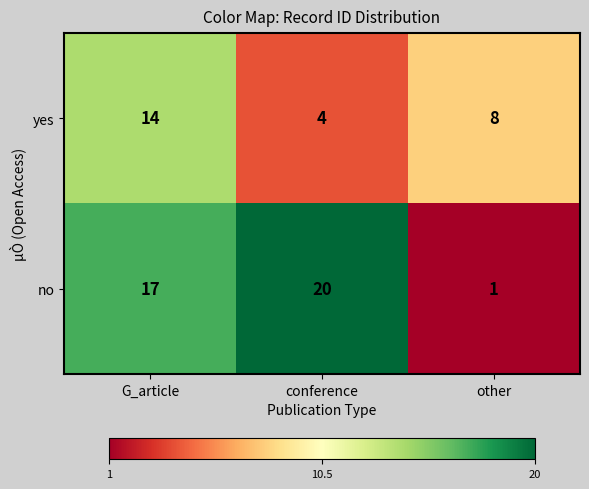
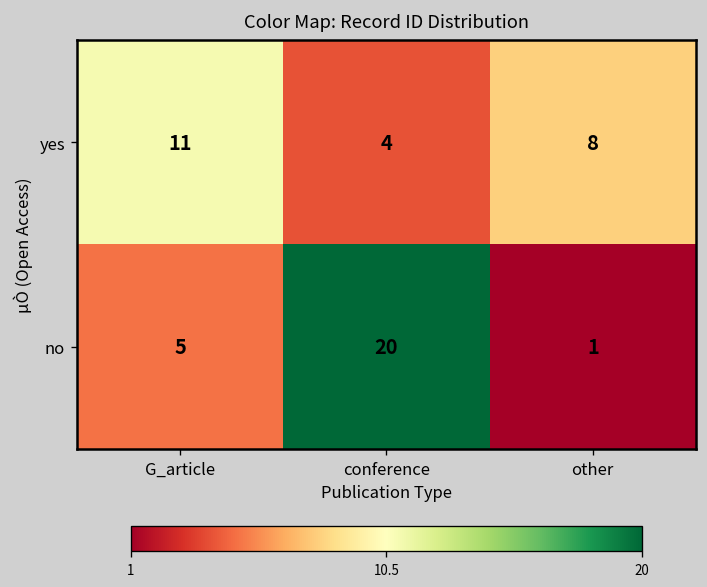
yes, G_article: 14 -> 11
no, G_article: 17 -> 5
